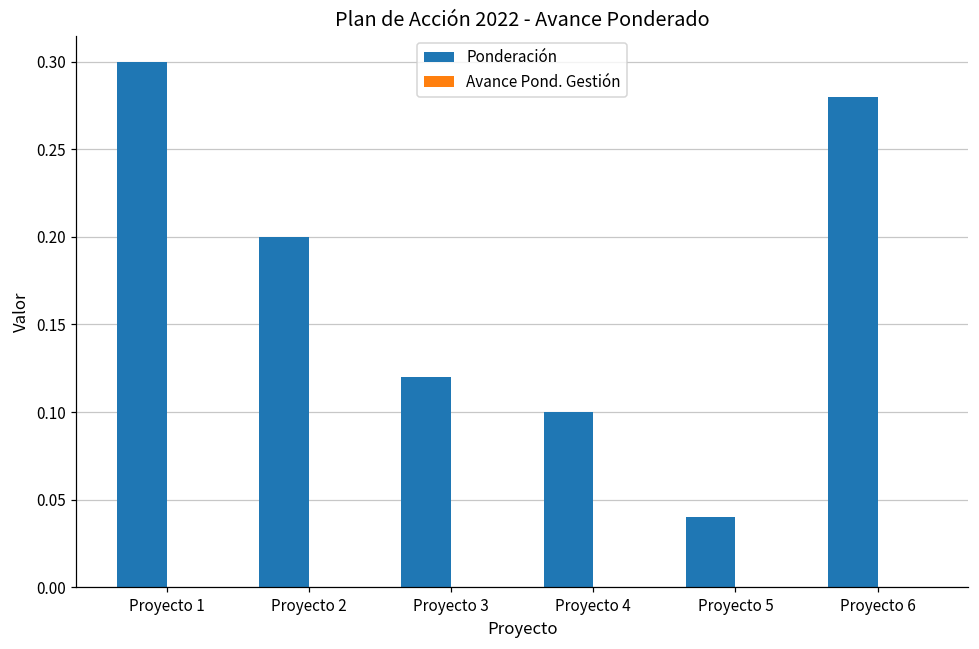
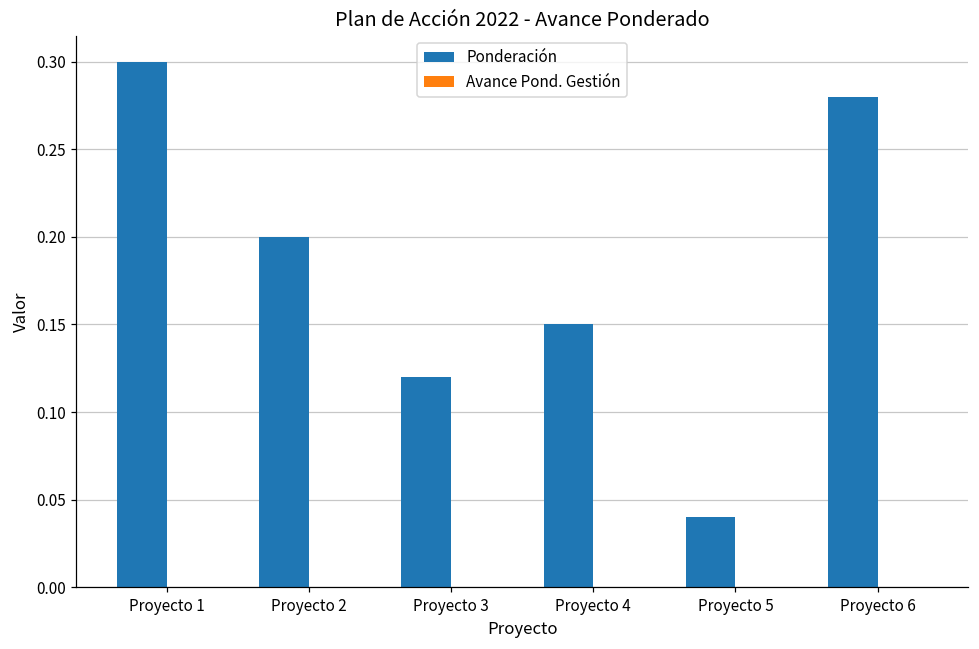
Ponderación, Proyecto 4: 0.10 -> 0.15
